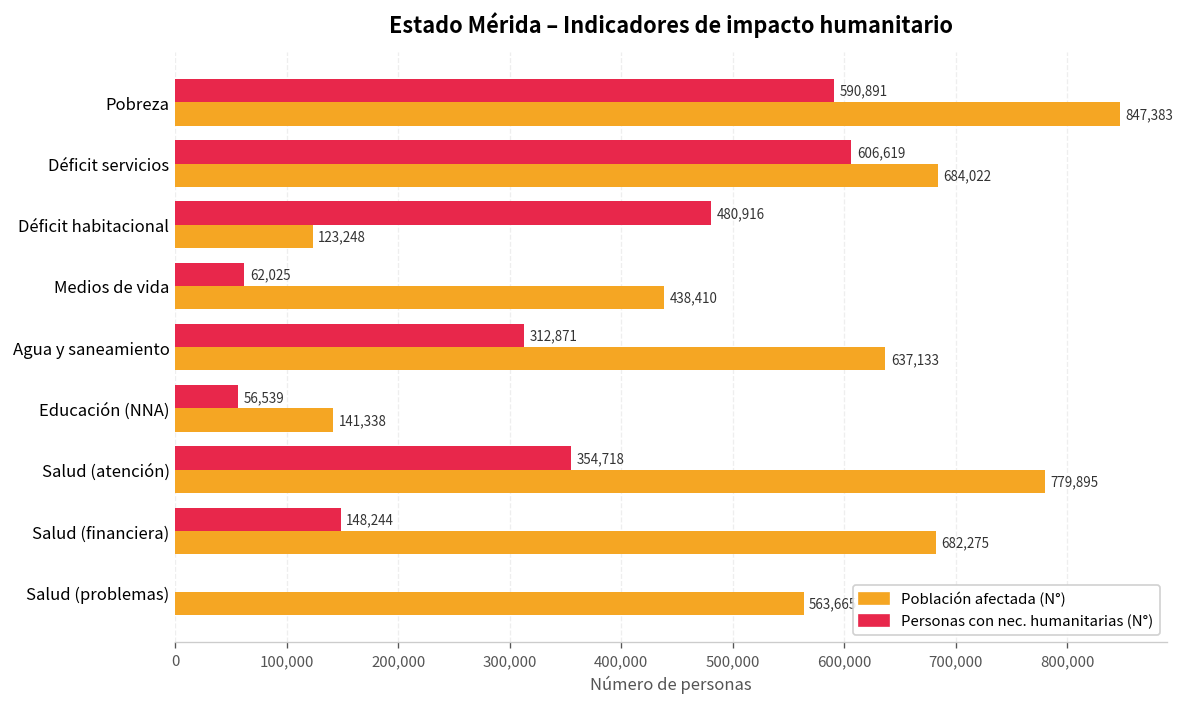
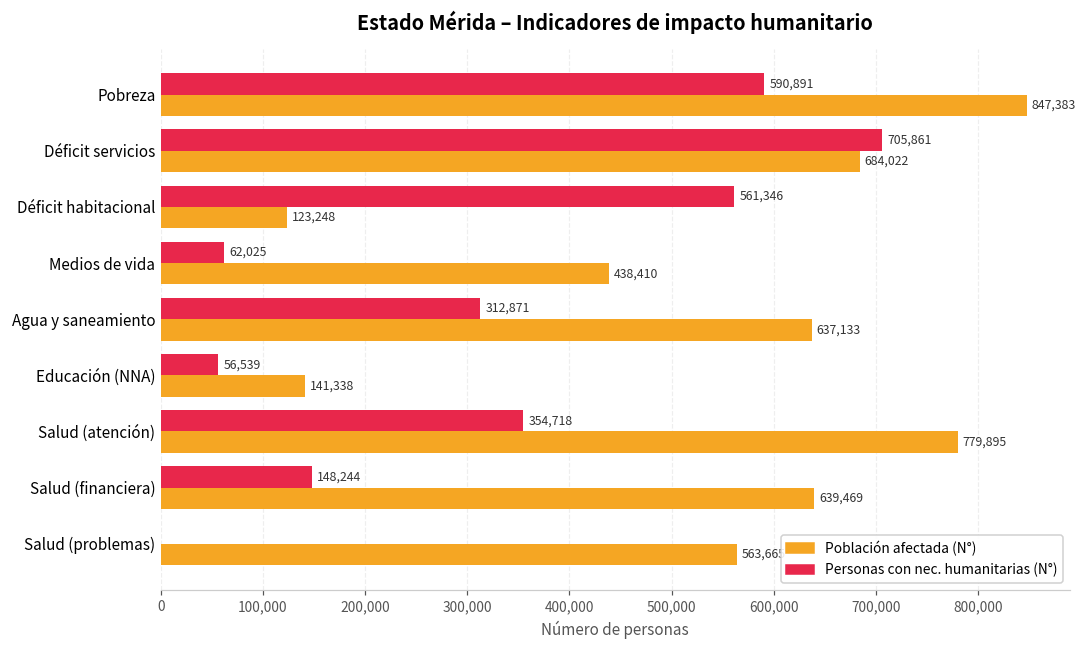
Personas con nec. humanitarias (N°), Déficit servicios: 606,619 -> 705,861
Personas con nec. humanitarias (N°), Déficit habitacional: 480,916 -> 561,346
Población afectada (N°), Salud (financiera): 682,275 -> 639,469
